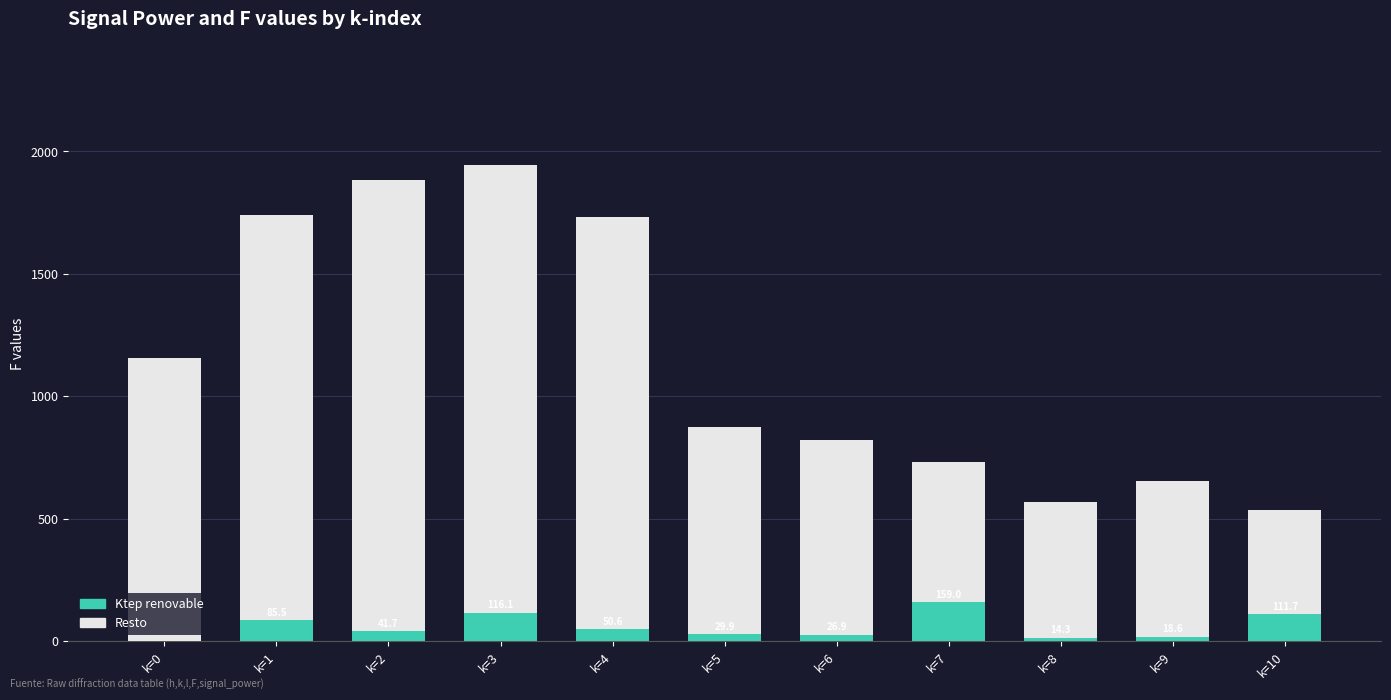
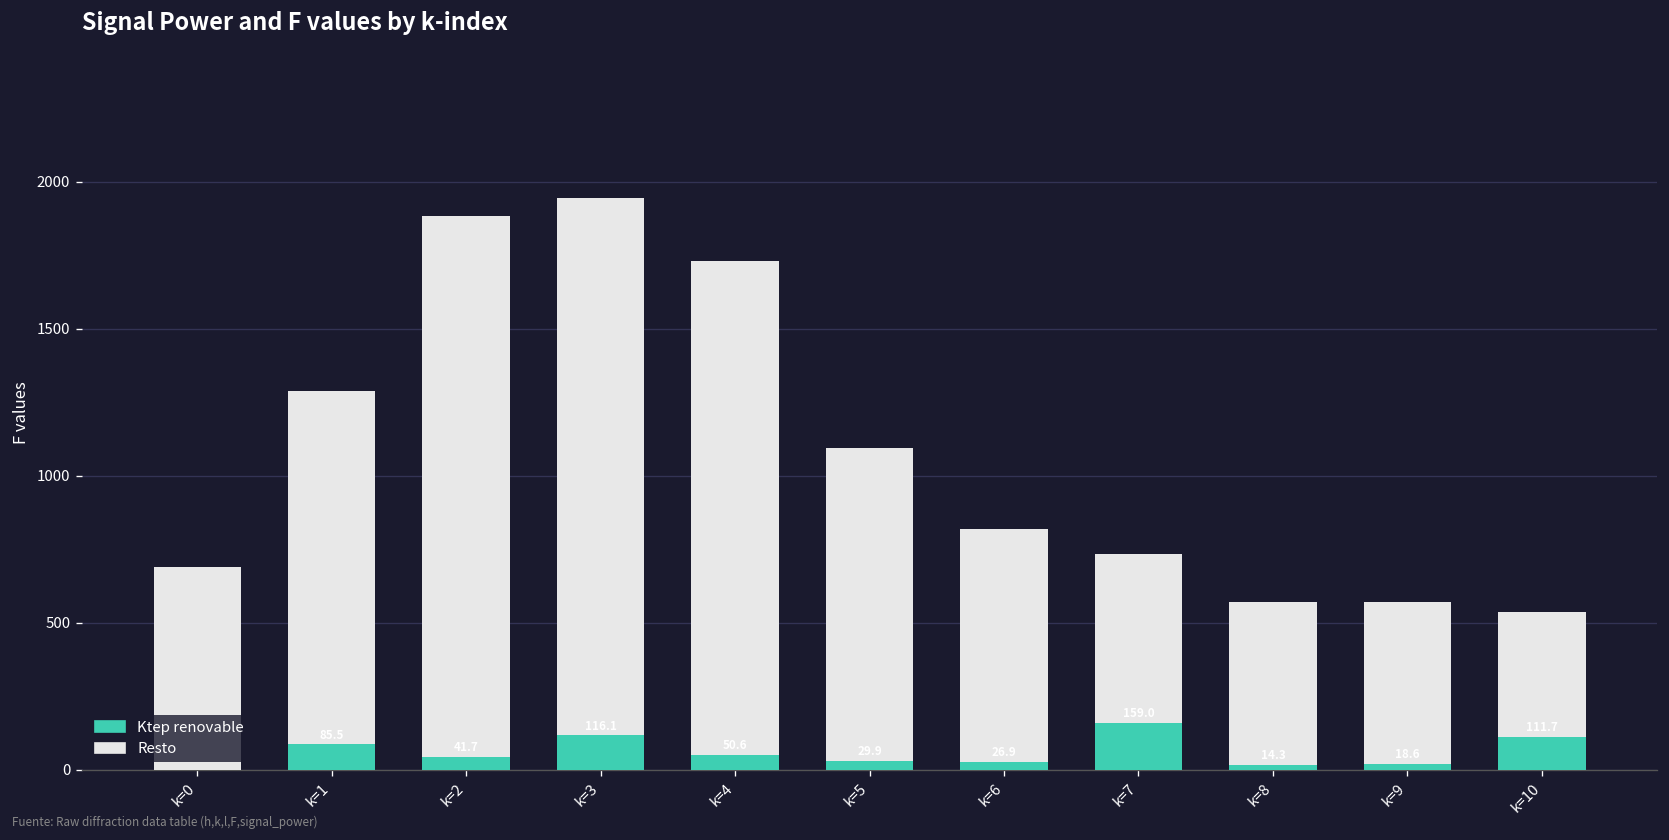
Resto, k=0: 1160 -> 690
Resto, k=1: 1740 -> 1290
Resto, k=5: 880 -> 1100
Resto, k=9: 650 -> 570
